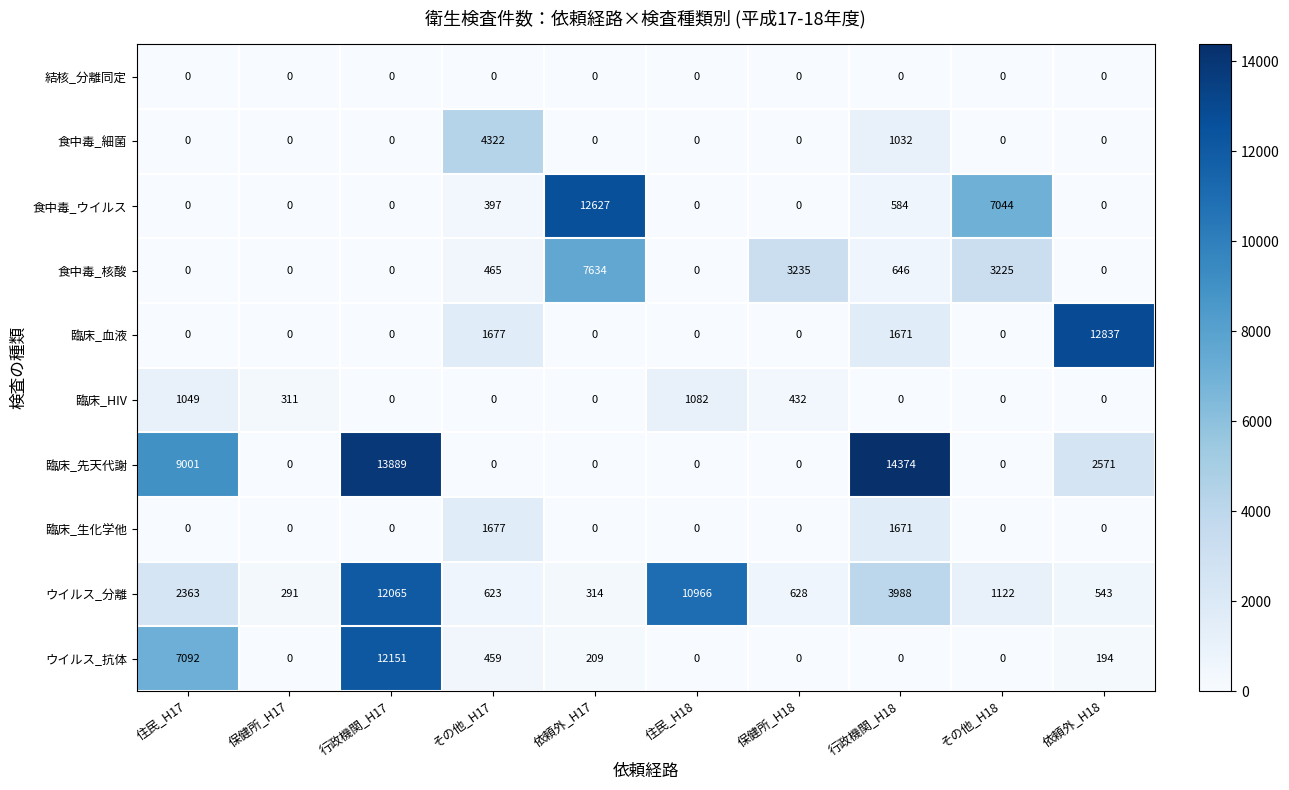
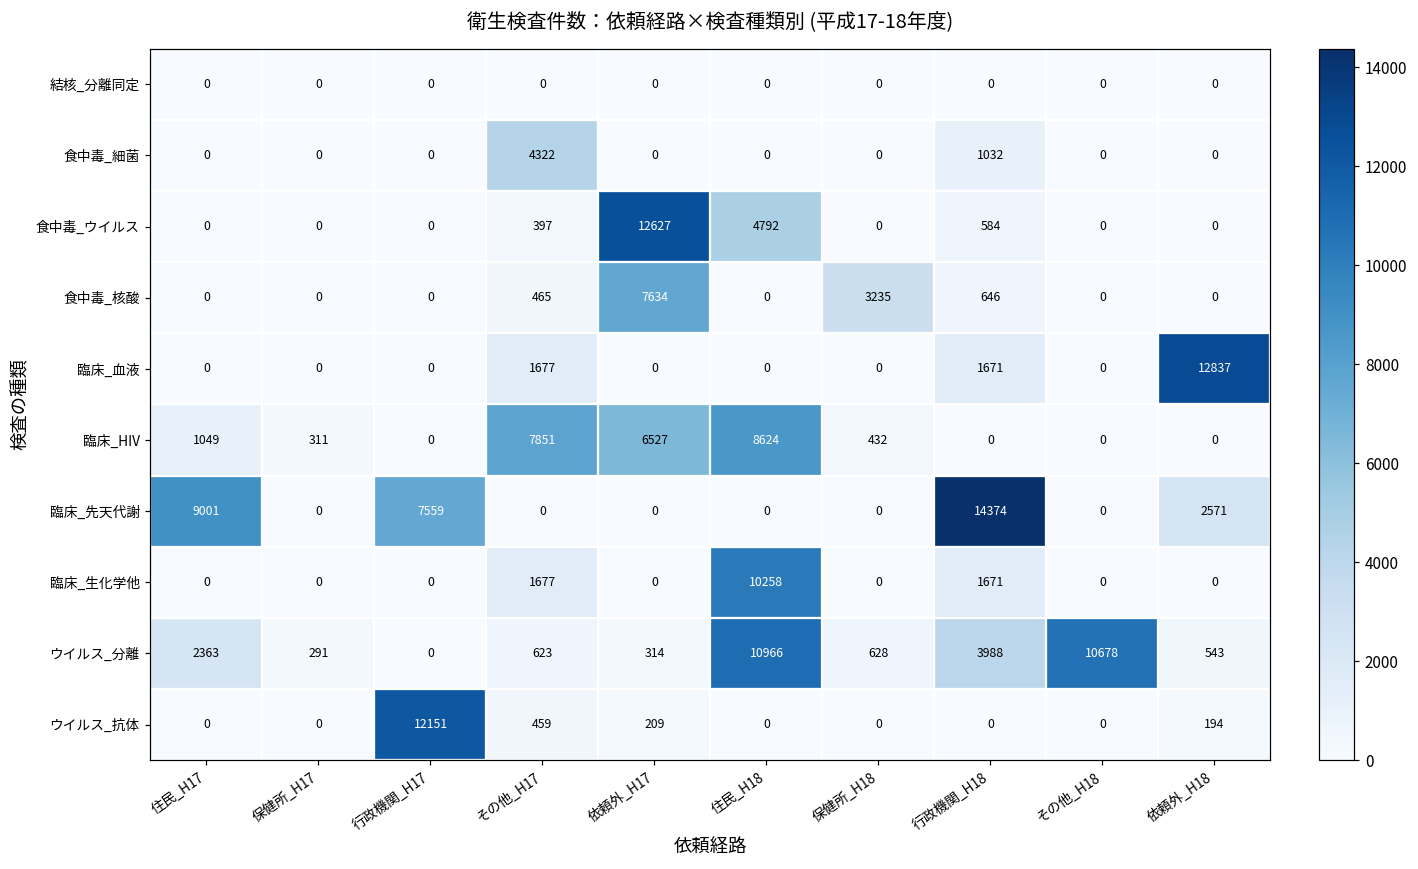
食中毒_ウイルス, 住民_H18: 0 -> 4792
食中毒_ウイルス, その他_H18: 7044 -> 0
食中毒_核酸, その他_H18: 3225 -> 0
臨床_HIV, その他_H17: 0 -> 7851
臨床_HIV, 依頼外_H17: 0 -> 6527
臨床_HIV, 住民_H18: 1082 -> 8624
臨床_先天代謝, 行政機関_H17: 13889 -> 7559
臨床_生化学他, 住民_H18: 0 -> 10258
ウイルス_分離, 行政機関_H17: 12065 -> 0
ウイルス_分離, その他_H18: 1122 -> 10678
ウイルス_抗体, 住民_H17: 7092 -> 0
